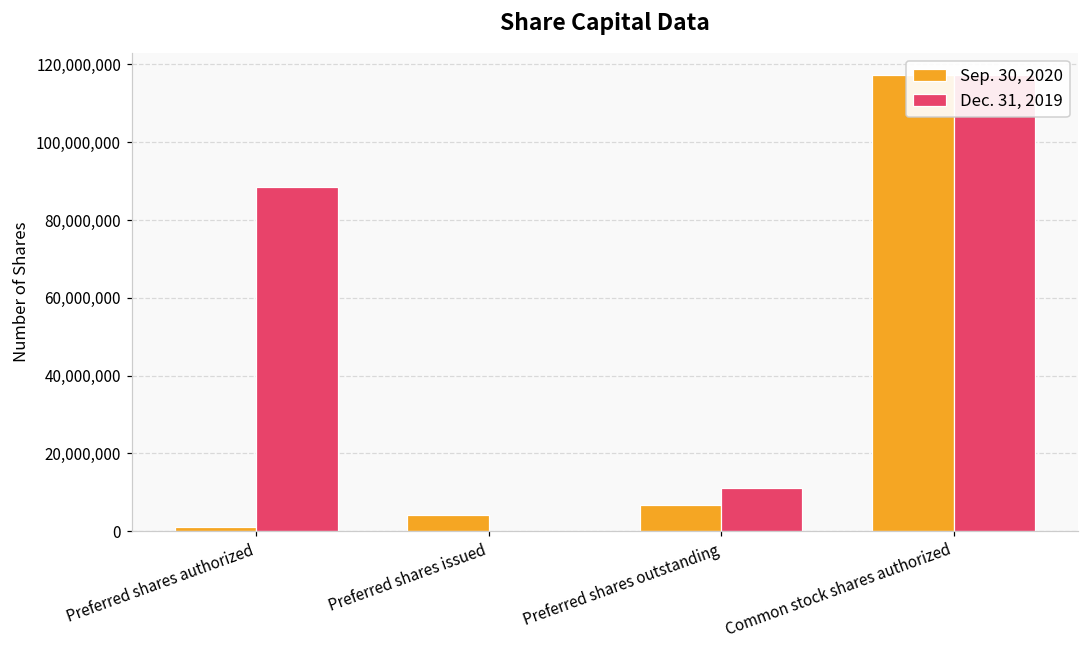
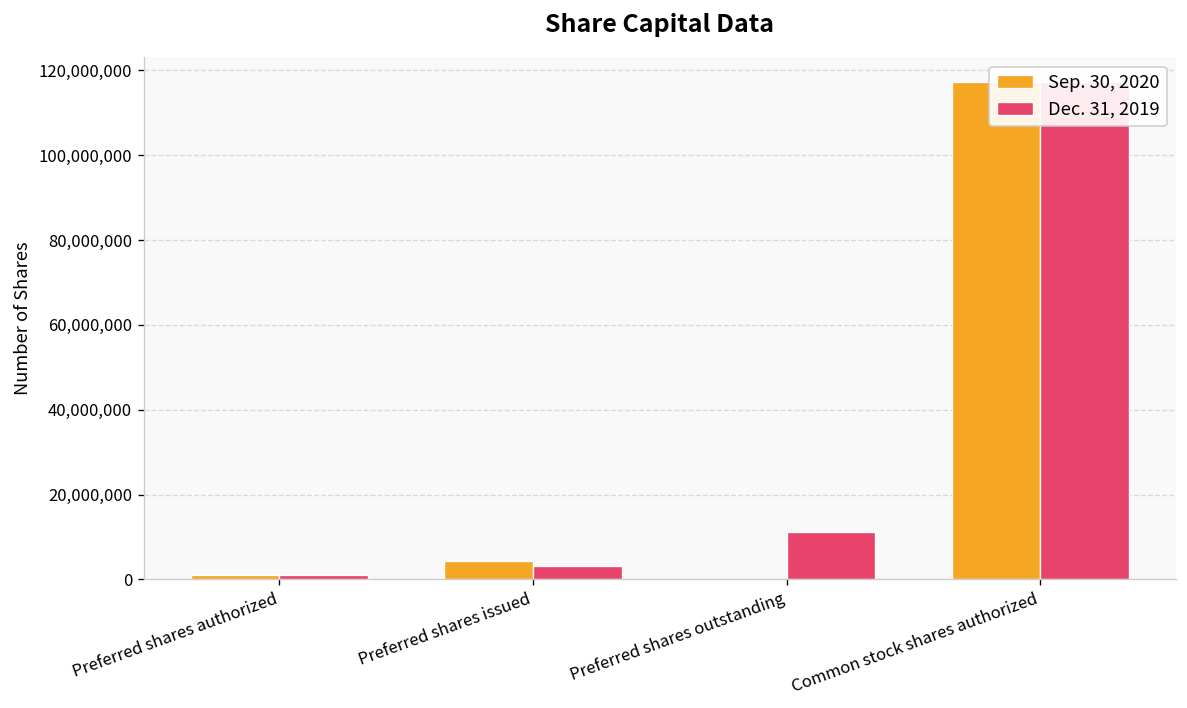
Dec. 31, 2019, Preferred shares authorized: 89,000,000 -> 1,000,000
Dec. 31, 2019, Preferred shares issued: 0 -> 3,000,000
Sep. 30, 2020, Preferred shares outstanding: 7,000,000 -> 0
